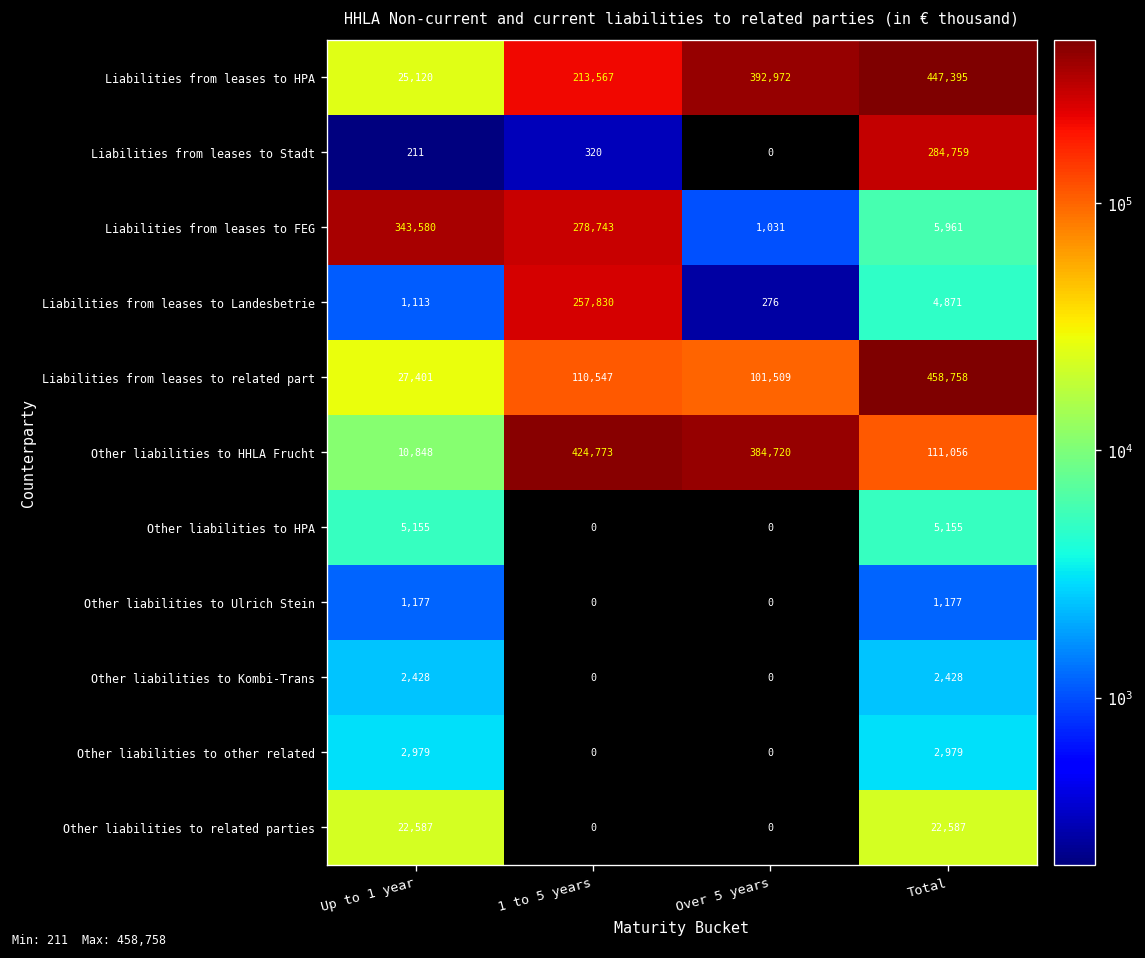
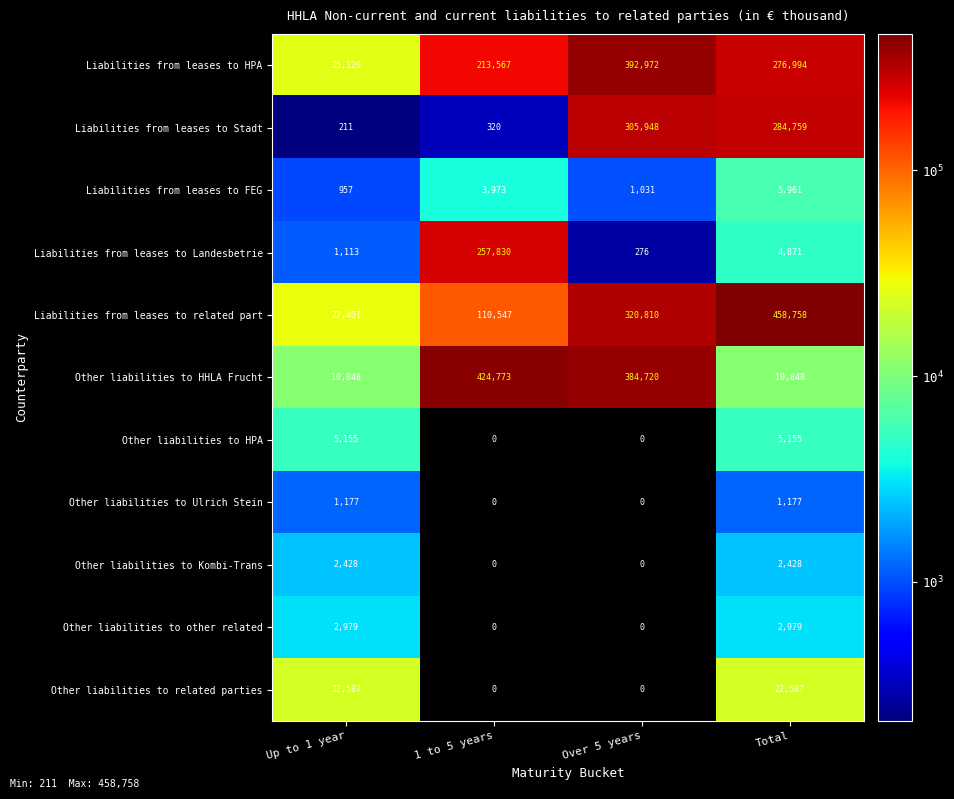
Liabilities from leases to HPA, Total: 447,395 -> 276,994
Liabilities from leases to Stadt, Over 5 years: 0 -> 305,948
Liabilities from leases to FEG, Up to 1 year: 343,580 -> 957
Liabilities from leases to FEG, 1 to 5 years: 278,743 -> 3,973
Liabilities from leases to related part, Over 5 years: 101,509 -> 320,810
Other liabilities to HHLA Frucht, Total: 111,056 -> 10,848
